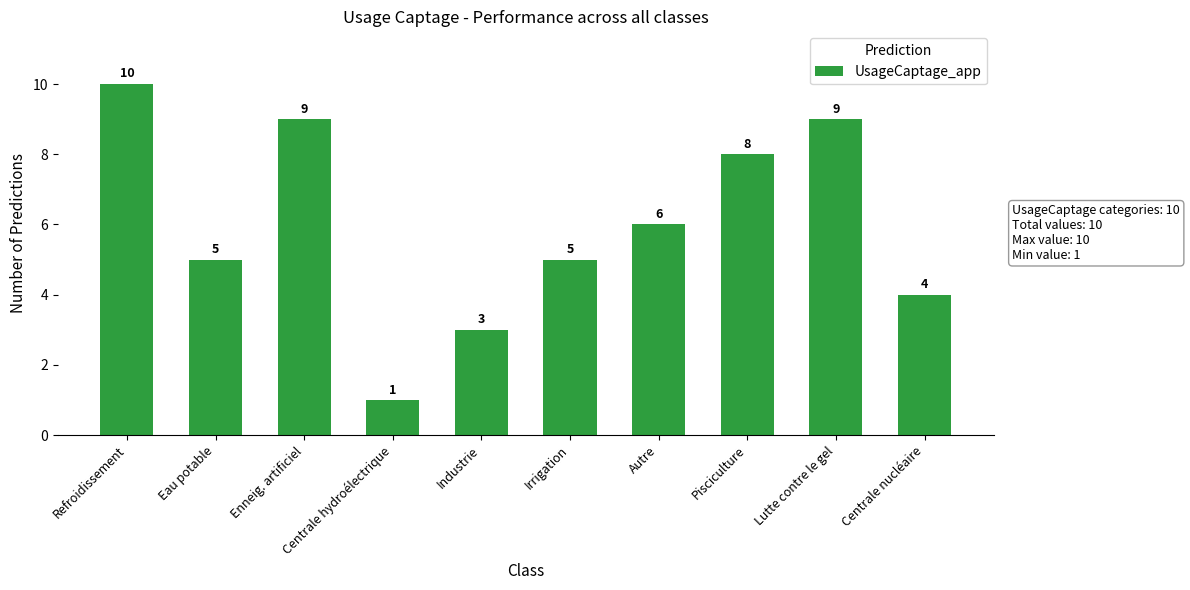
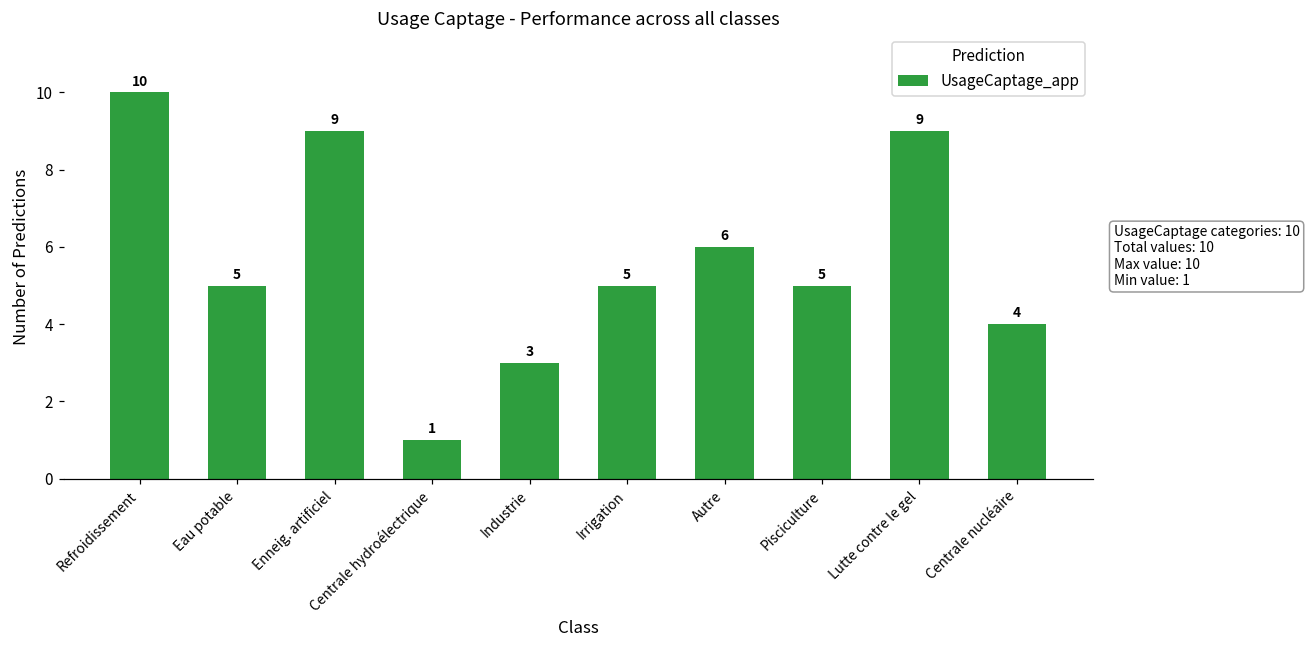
Pisciculture: 8 -> 5
